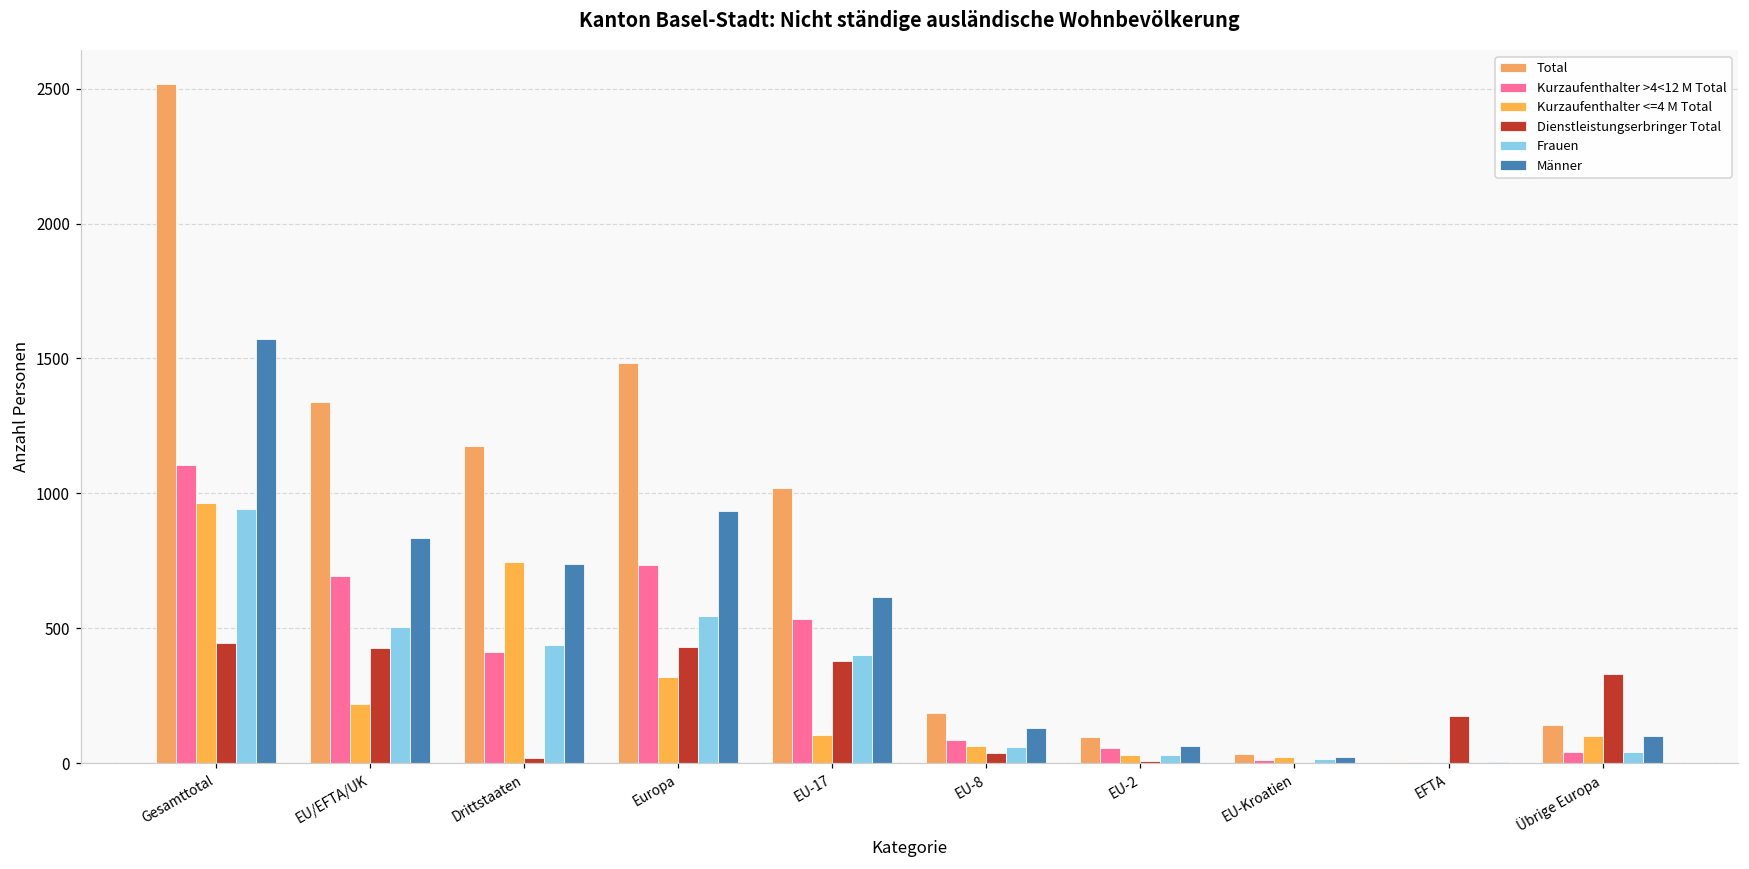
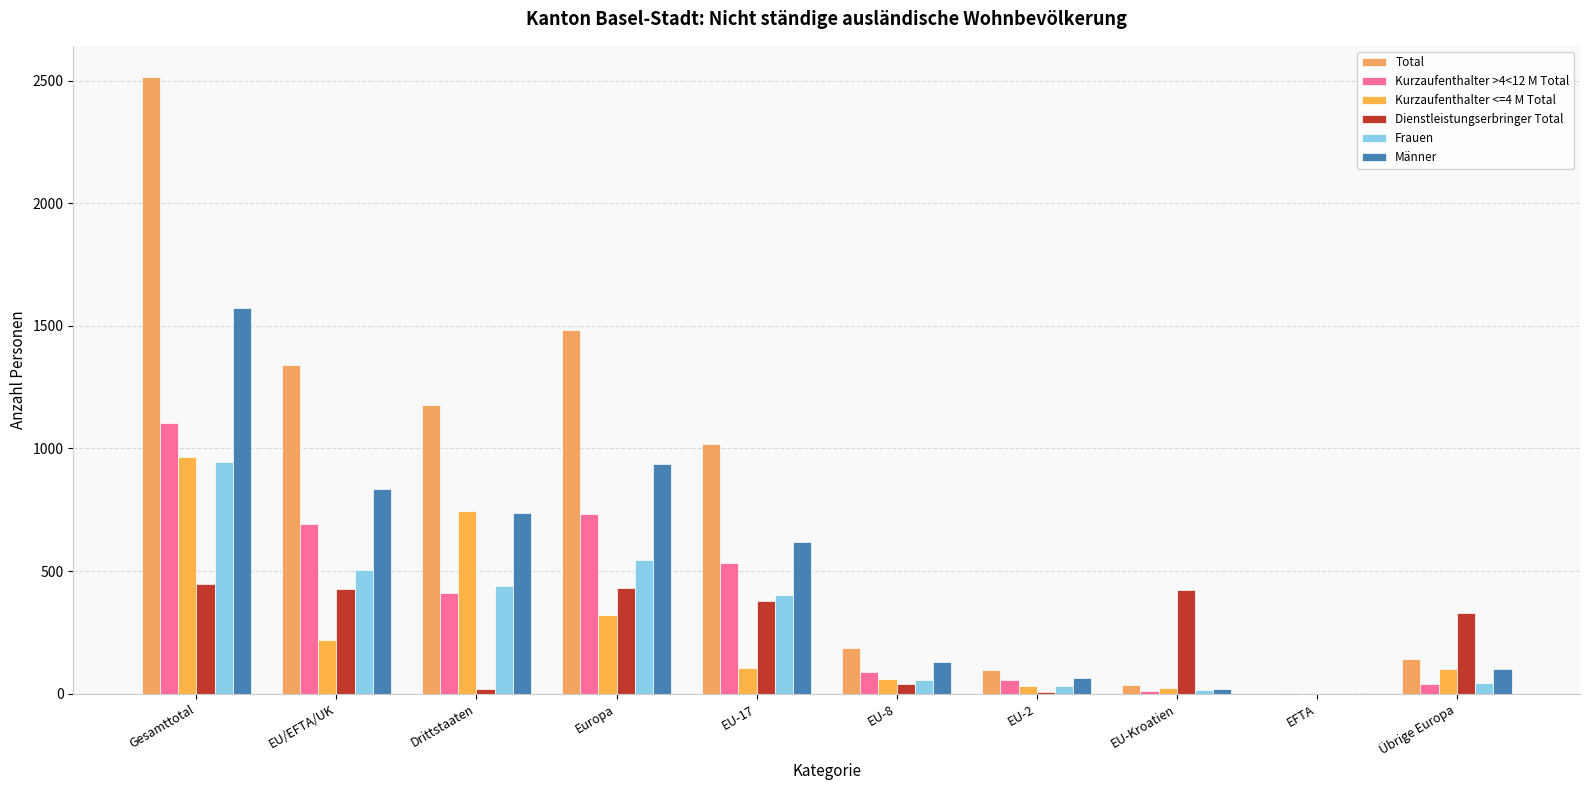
Dienstleistungserbringer Total, EU-Kroatien: 0 -> 430
Dienstleistungserbringer Total, EFTA: 170 -> 0
